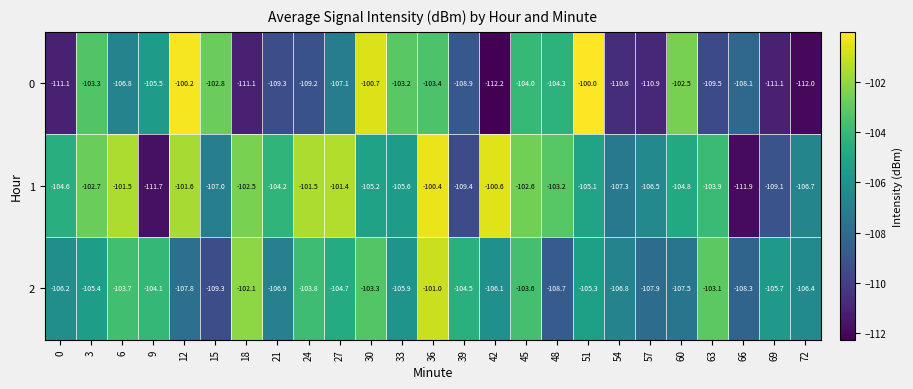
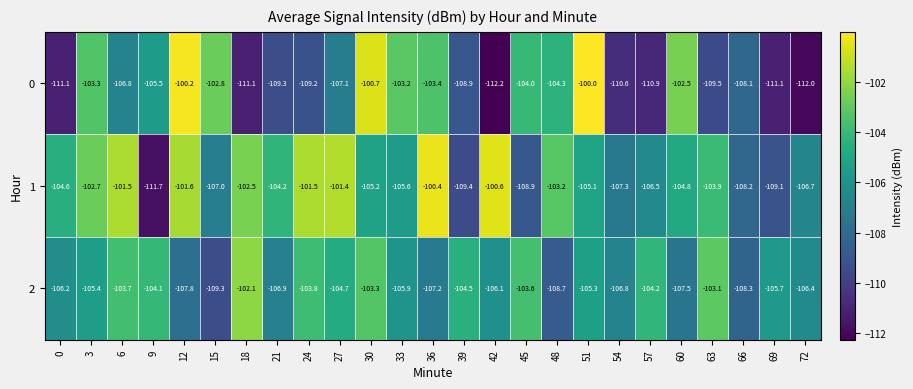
1, 45: -102.6 -> -108.9
1, 66: -111.9 -> -108.2
2, 36: -101.0 -> -107.2
2, 57: -107.9 -> -104.2
